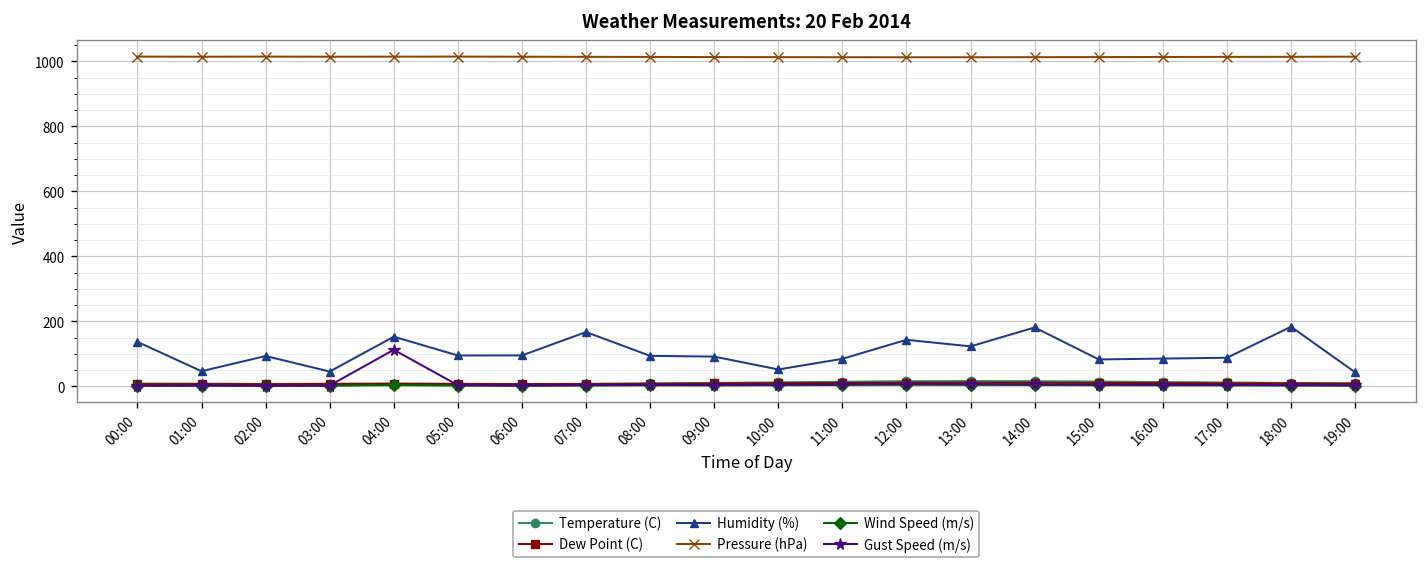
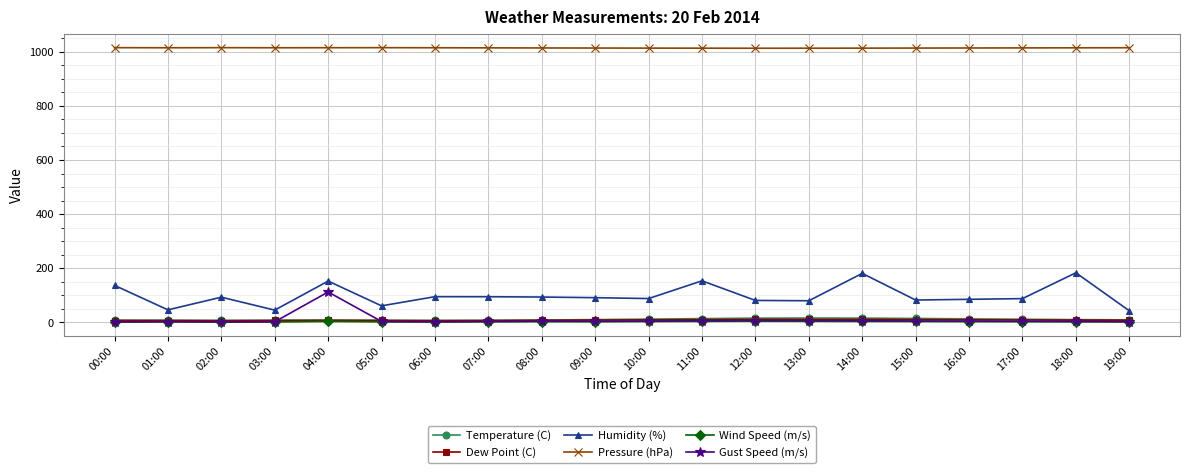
Humidity (%), 05:00: 90 -> 60
Humidity (%), 07:00: 170 -> 100
Humidity (%), 10:00: 50 -> 90
Humidity (%), 11:00: 80 -> 150
Humidity (%), 12:00: 140 -> 80
Humidity (%), 13:00: 120 -> 80
